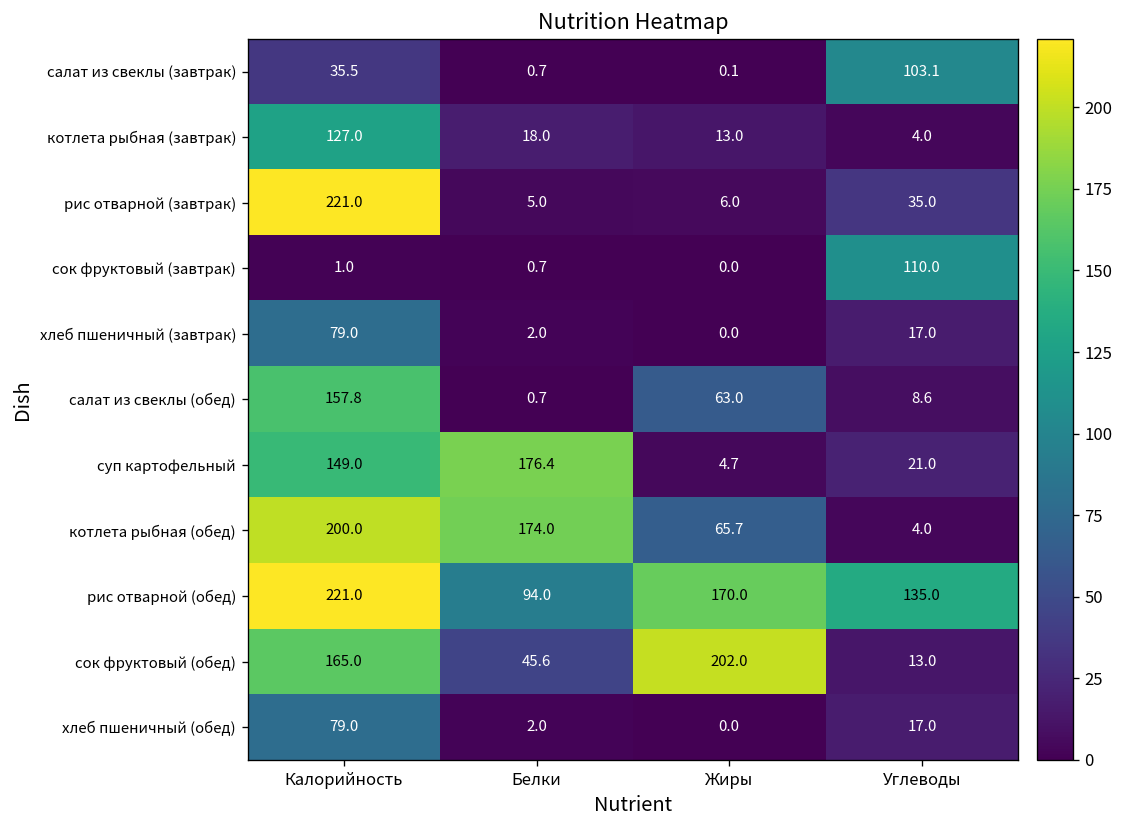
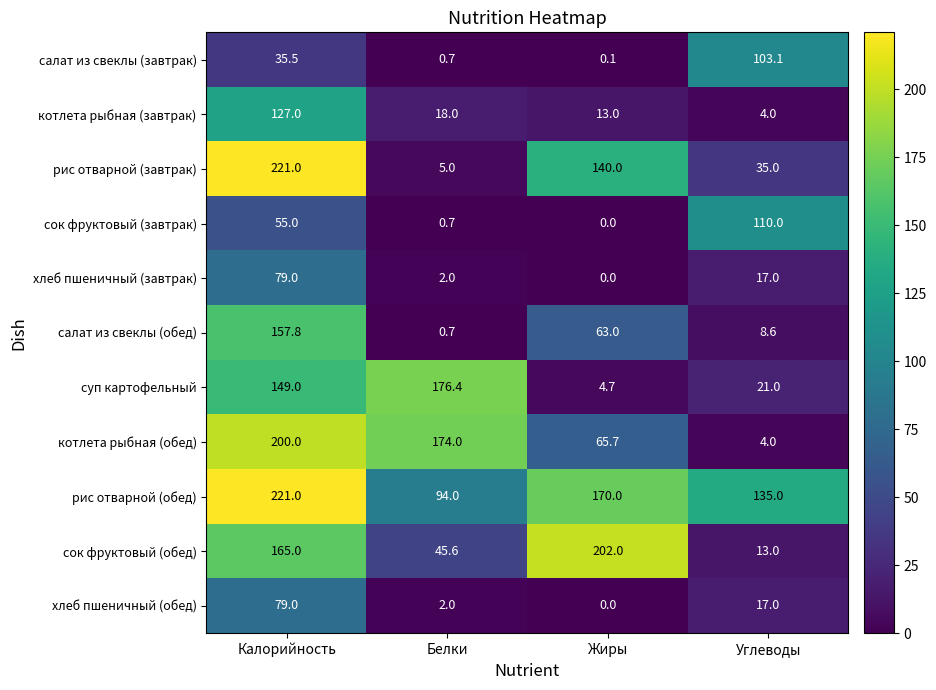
рис отварной (завтрак), Жиры: 6.0 -> 140.0
сок фруктовый (завтрак), Калорийность: 1.0 -> 55.0
